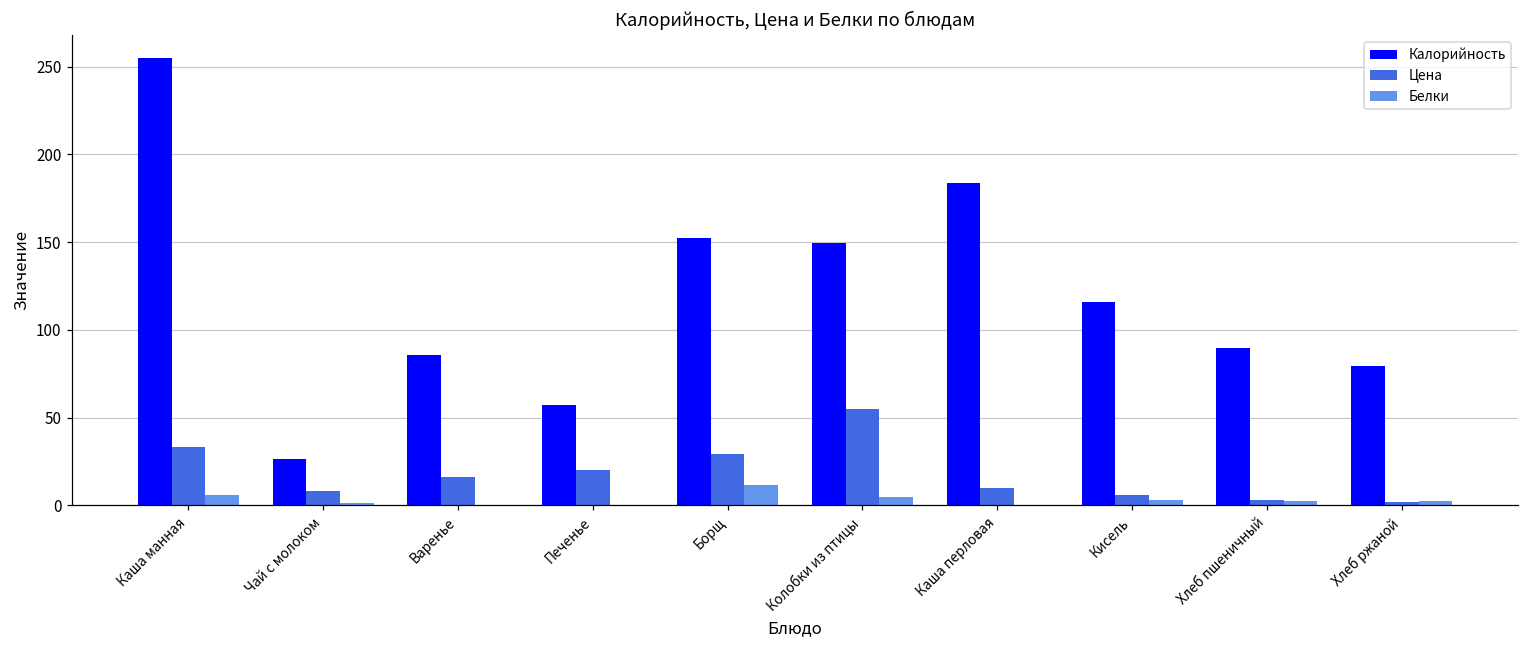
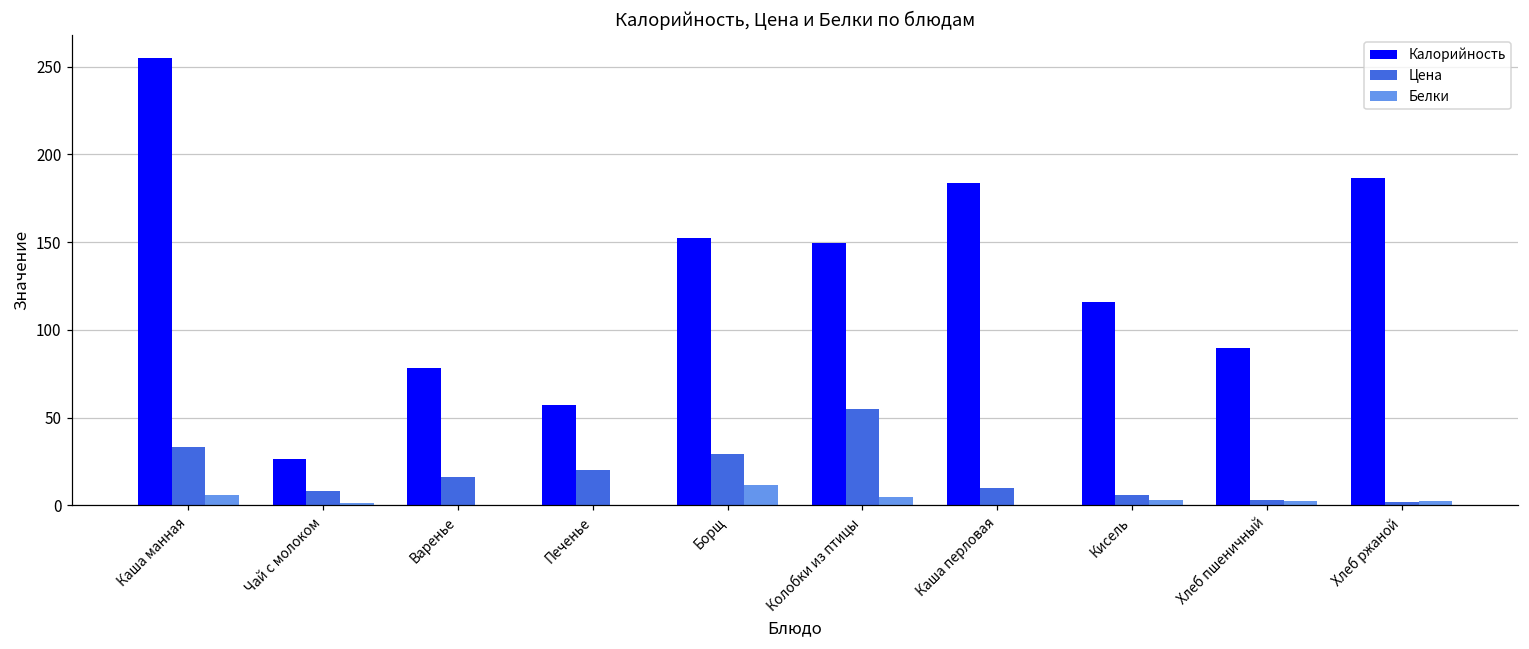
Калорийность, Варенье: 86 -> 78
Калорийность, Хлеб ржаной: 79 -> 186
